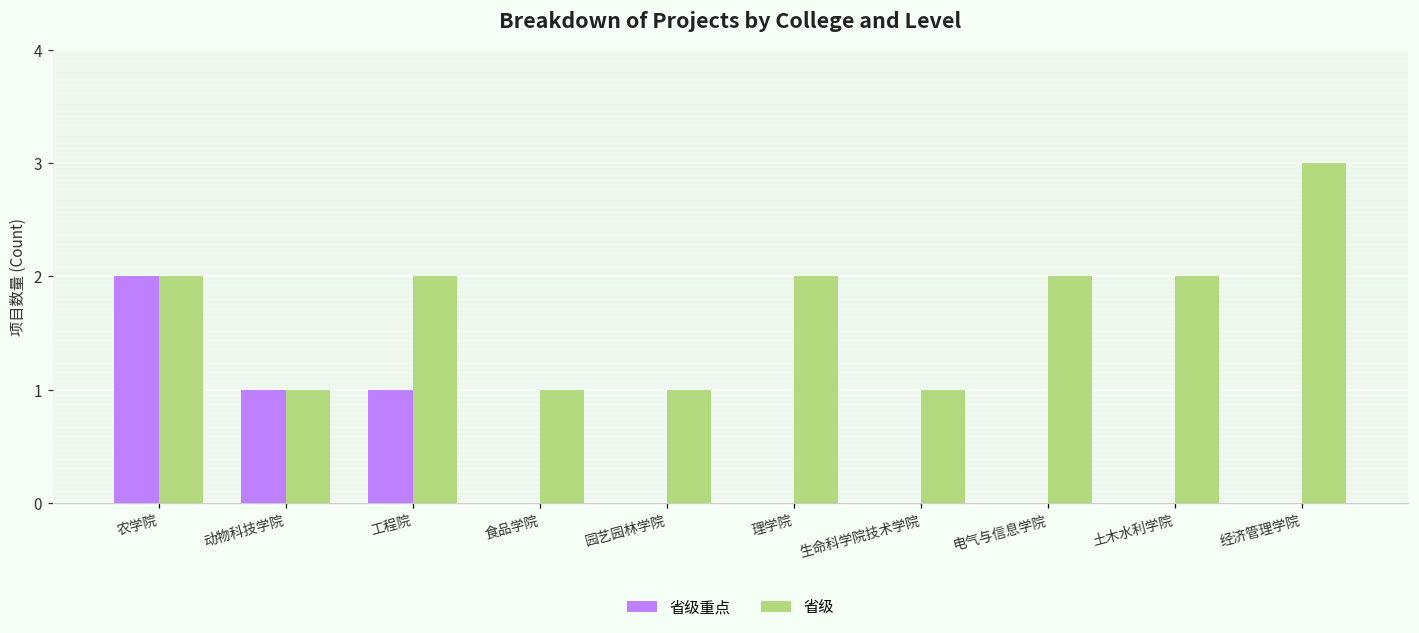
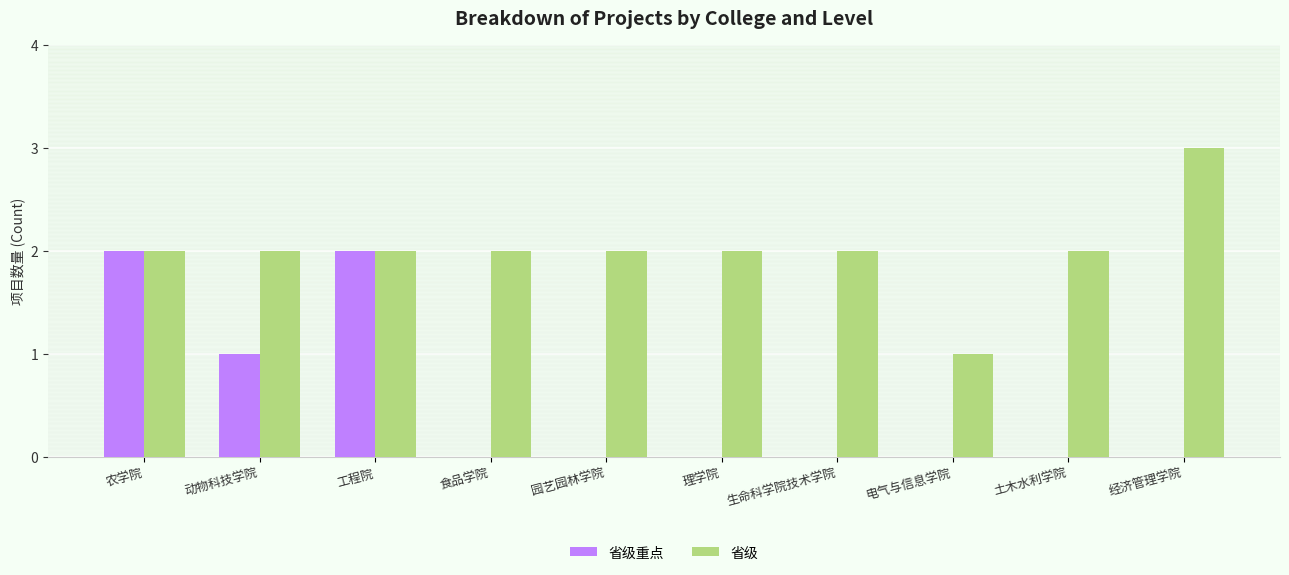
省级, 动物科技学院: 1 -> 2
省级重点, 工程院: 1 -> 2
省级, 食品学院: 1 -> 2
省级, 园艺园林学院: 1 -> 2
省级, 生命科学院技术学院: 1 -> 2
省级, 电气与信息学院: 2 -> 1
